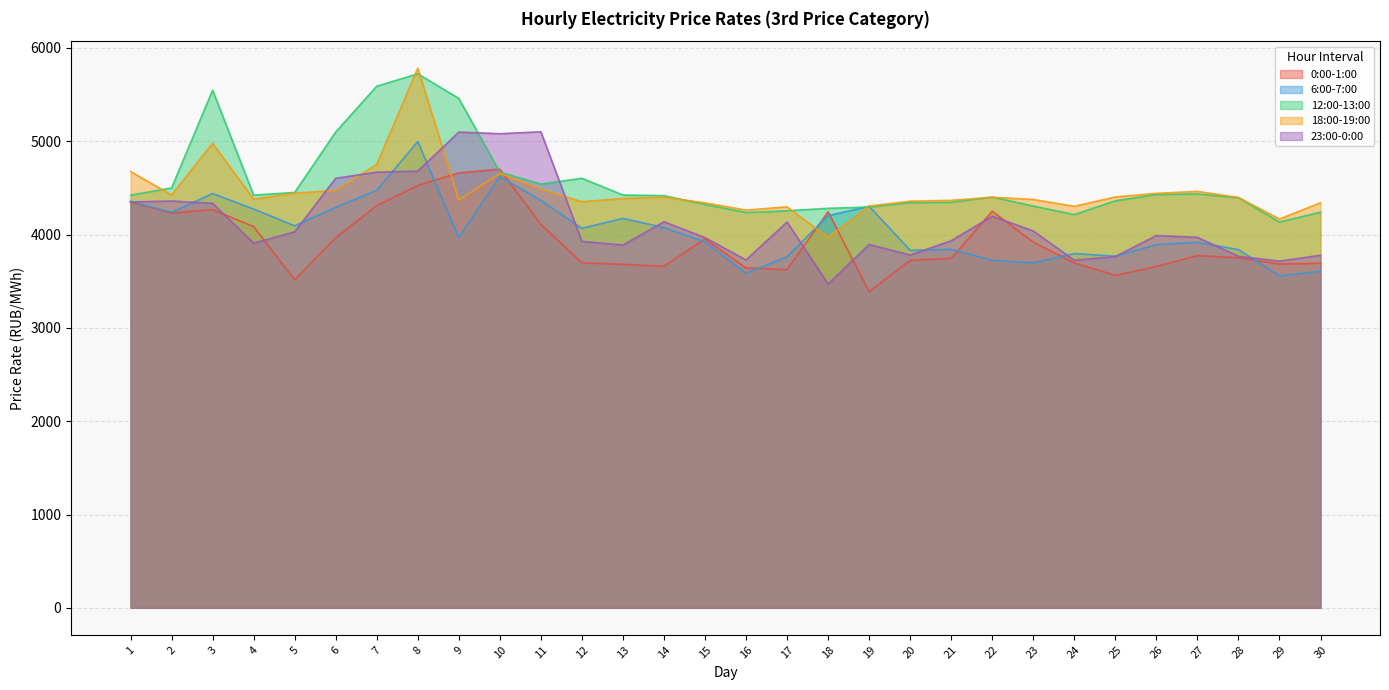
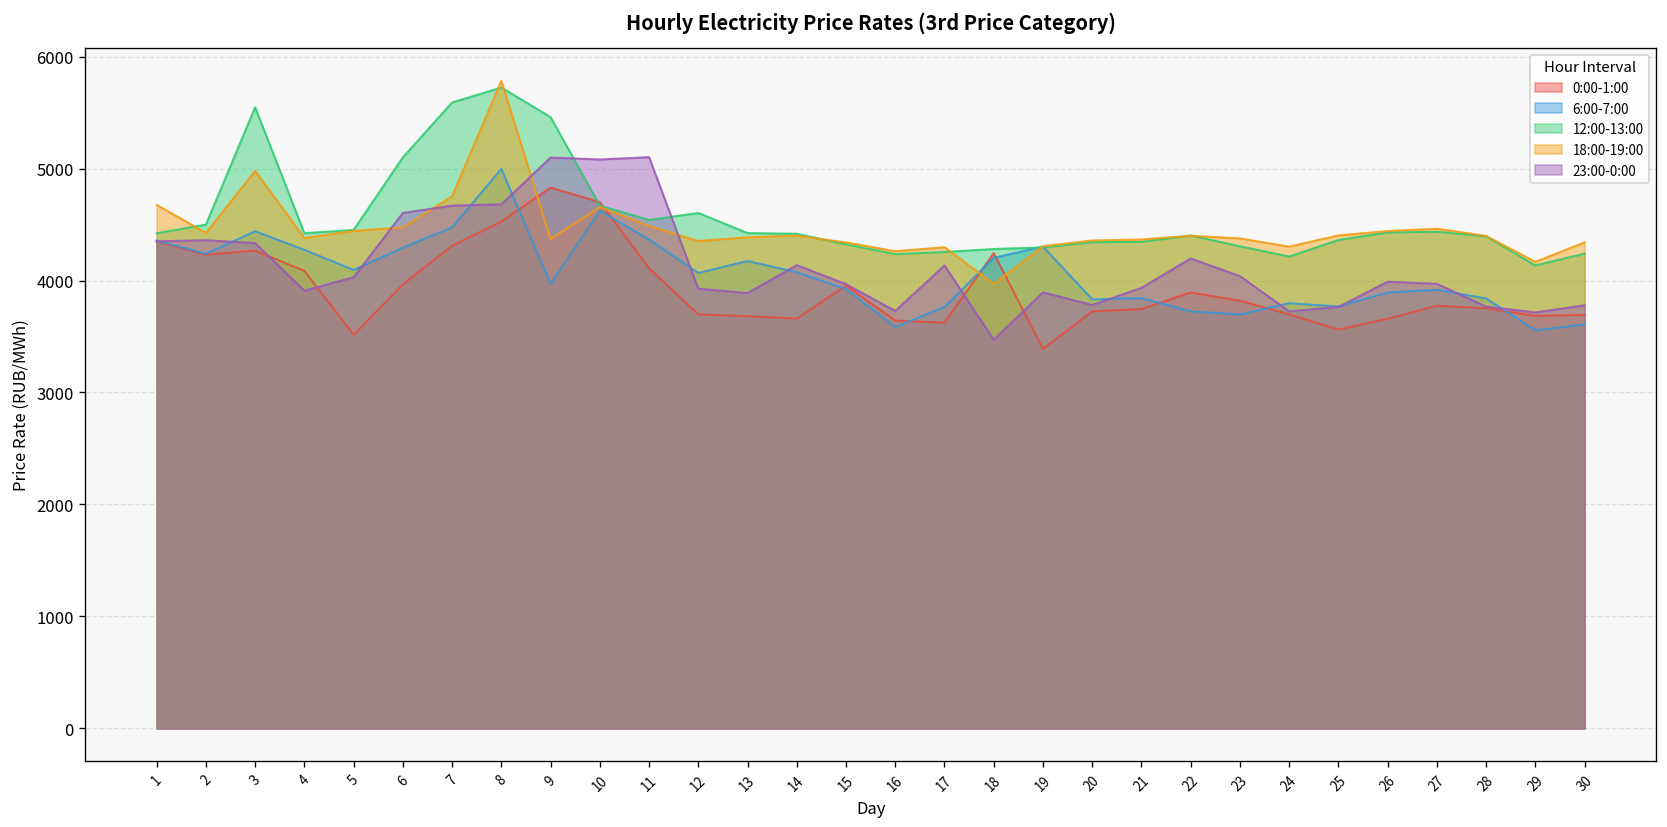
0:00-1:00, 9: 4700 -> 4800
0:00-1:00, 22: 4300 -> 3900
0:00-1:00, 23: 3900 -> 3800
